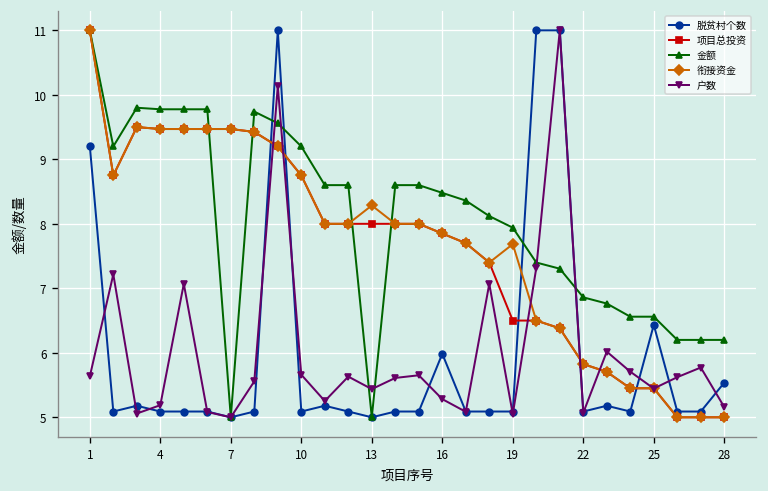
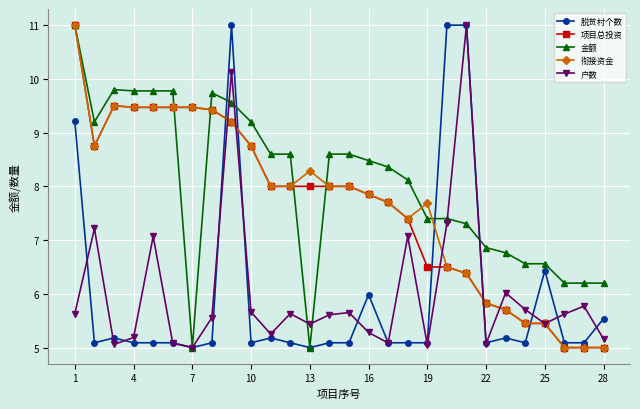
金额, 19: 7.9 -> 7.4
